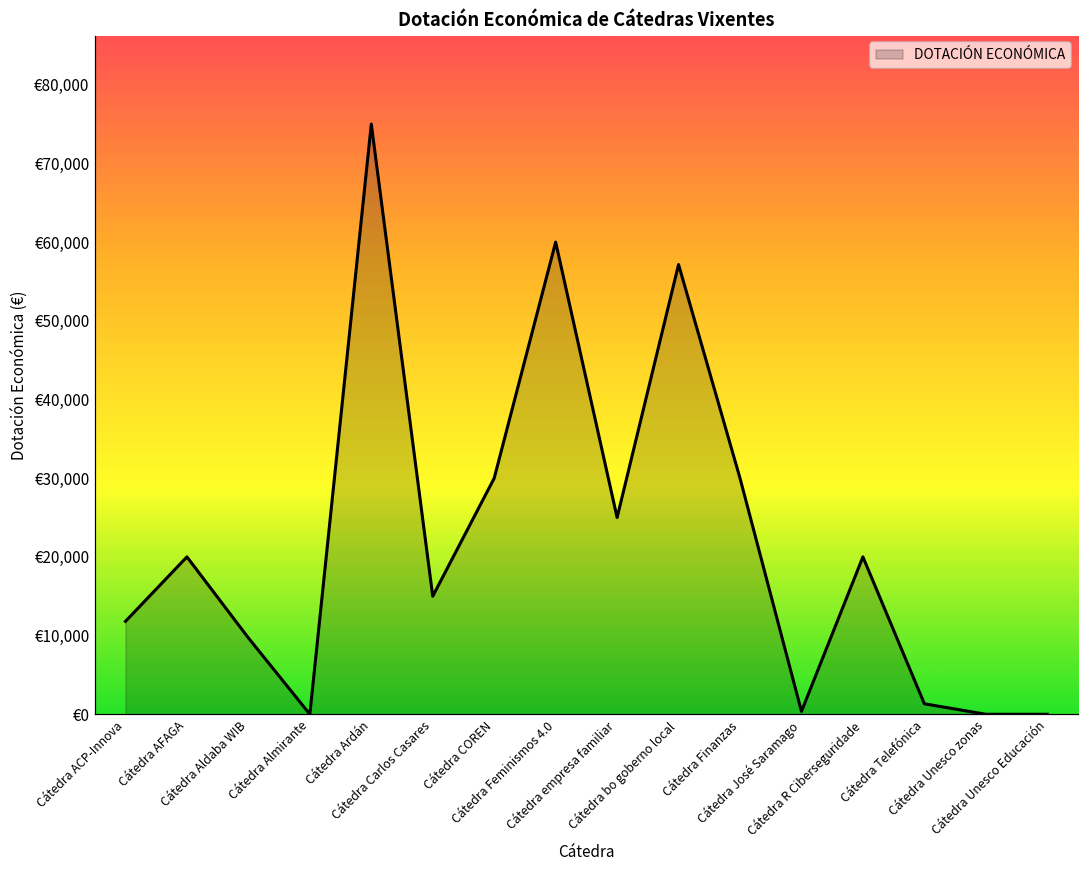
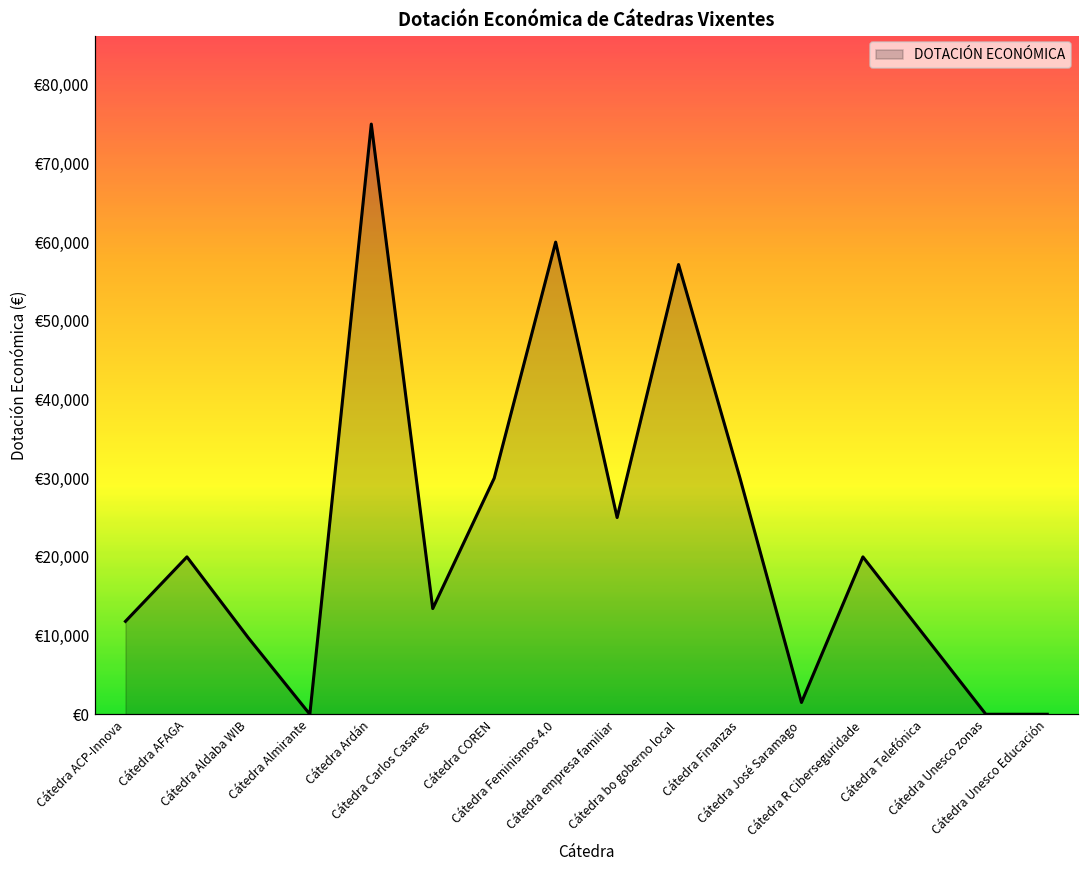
Cátedra Carlos Casares: €15,000 -> €13,000
Cátedra José Saramago: €0 -> €2,000
Cátedra Telefónica: €1,000 -> €10,000
